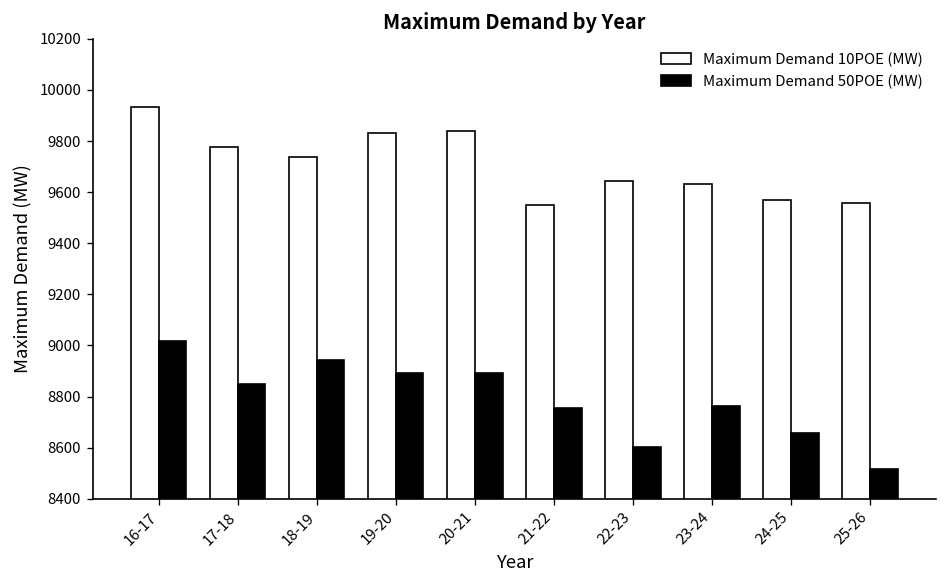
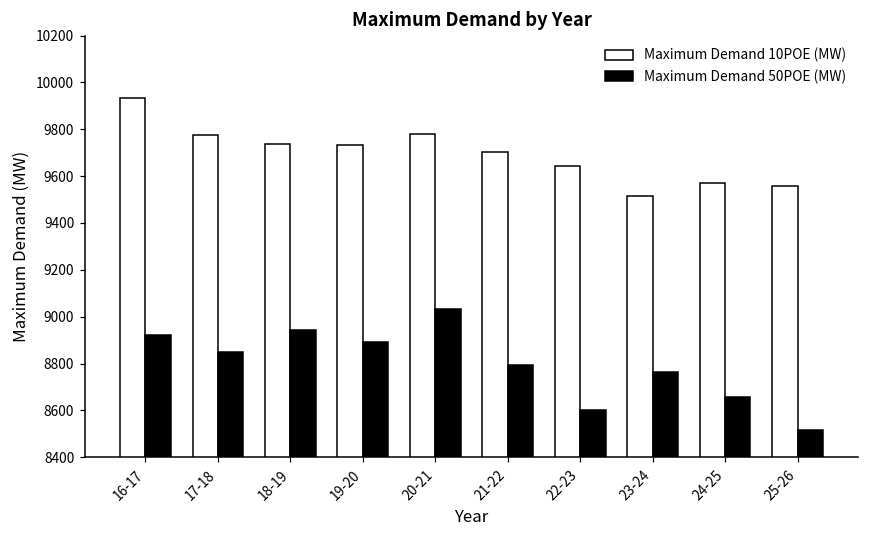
Maximum Demand 50POE (MW), 16-17: 9020 -> 8920
Maximum Demand 10POE (MW), 19-20: 9830 -> 9730
Maximum Demand 10POE (MW), 20-21: 9840 -> 9780
Maximum Demand 50POE (MW), 20-21: 8890 -> 9030
Maximum Demand 10POE (MW), 21-22: 9550 -> 9700
Maximum Demand 50POE (MW), 21-22: 8750 -> 8790
Maximum Demand 10POE (MW), 23-24: 9630 -> 9510
